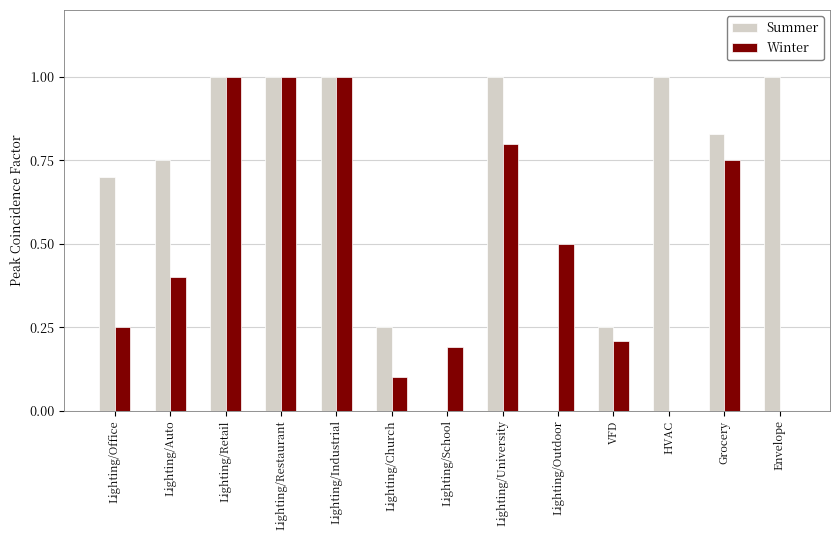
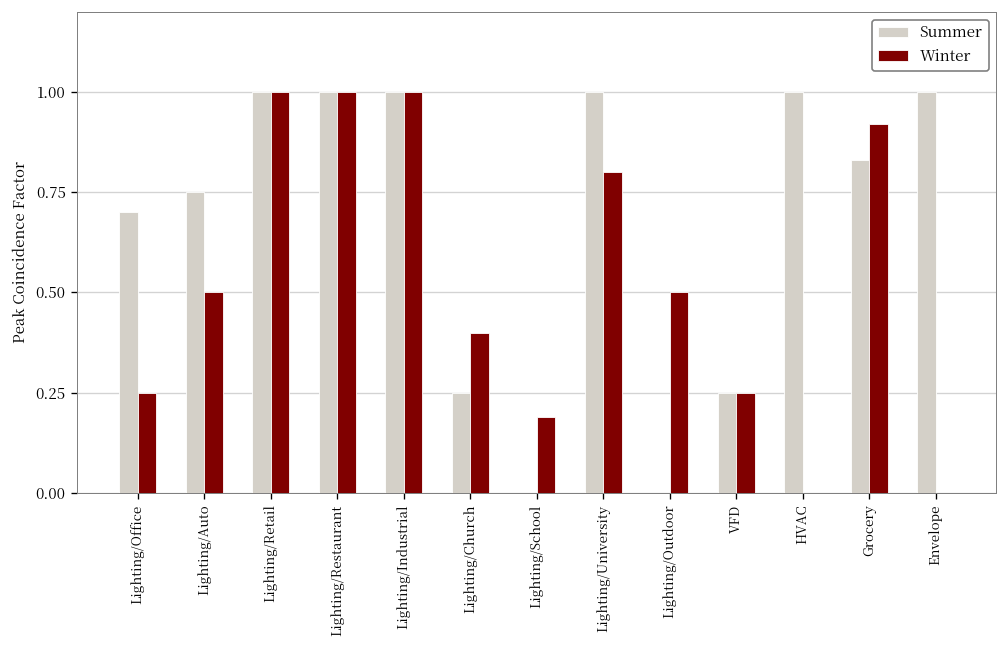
Winter, Lighting/Auto: 0.4 -> 0.5
Winter, Lighting/Church: 0.1 -> 0.4
Winter, VFD: 0.21 -> 0.25
Winter, Grocery: 0.75 -> 0.92
